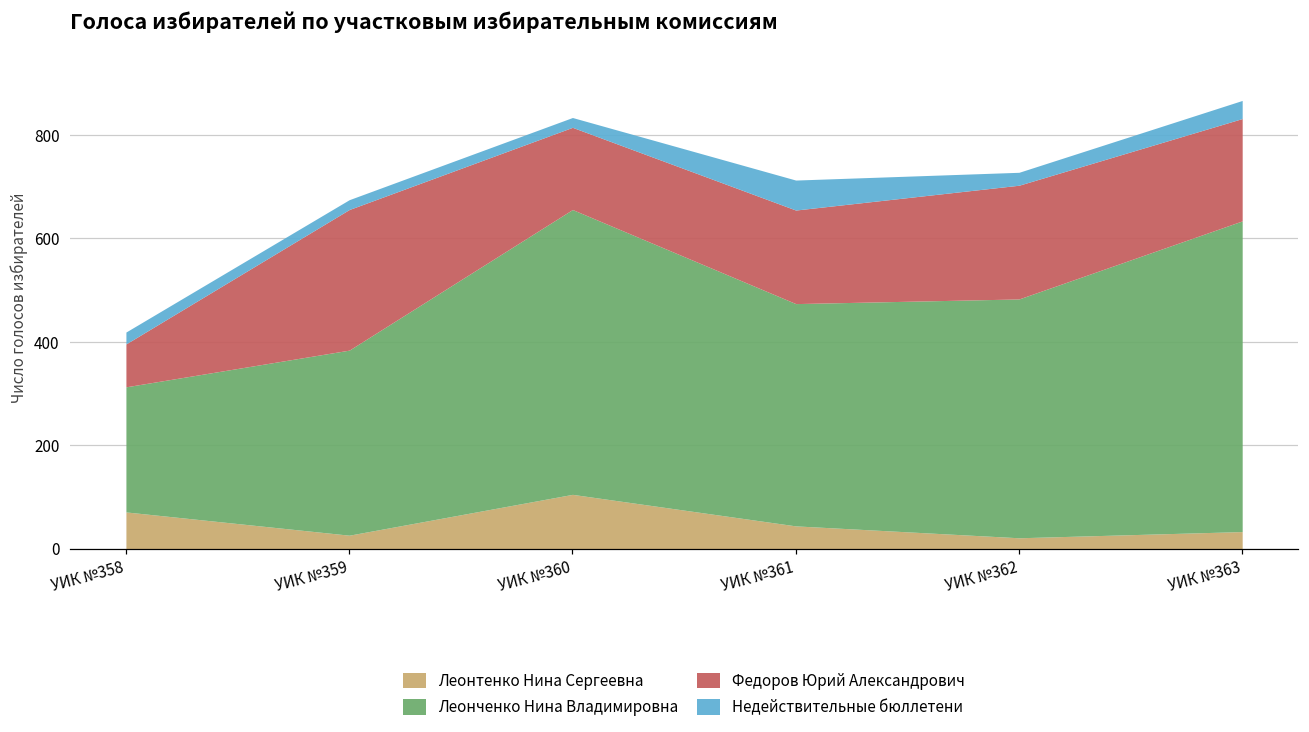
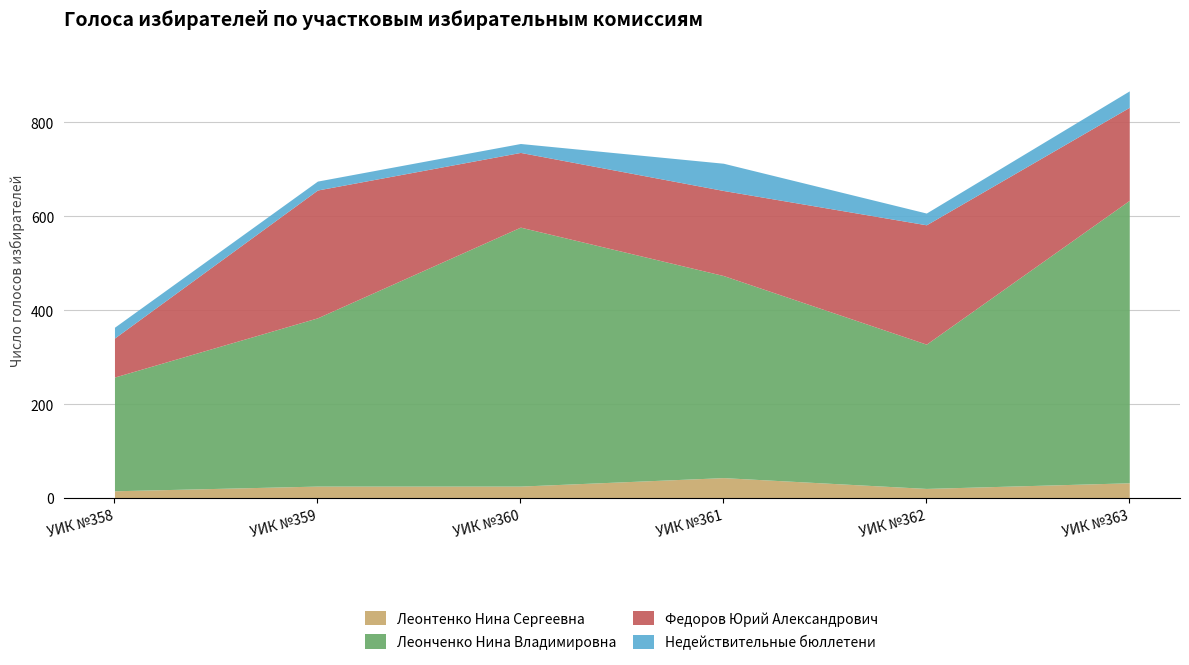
Леонтенко Нина Сергеевна, УИК №358: 70 -> 20
Леонтенко Нина Сергеевна, УИК №360: 110 -> 30
Леонченко Нина Владимировна, УИК №362: 460 -> 310
Федоров Юрий Александрович, УИК №362: 220 -> 250
